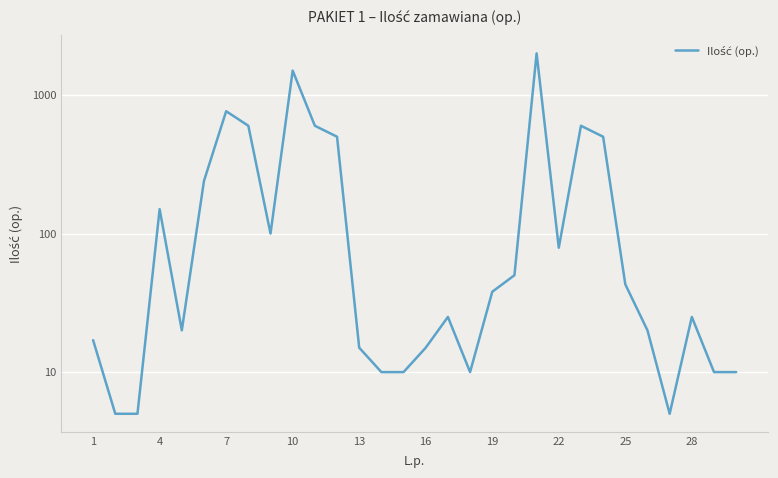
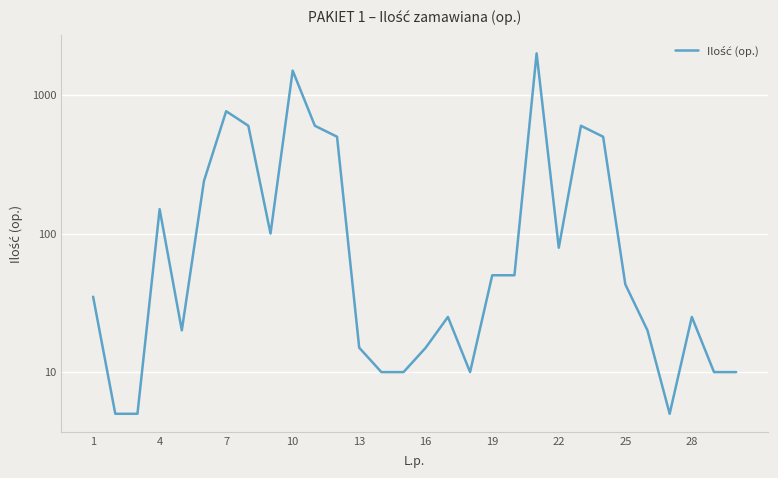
1: 17 -> 35
19: 38 -> 50
